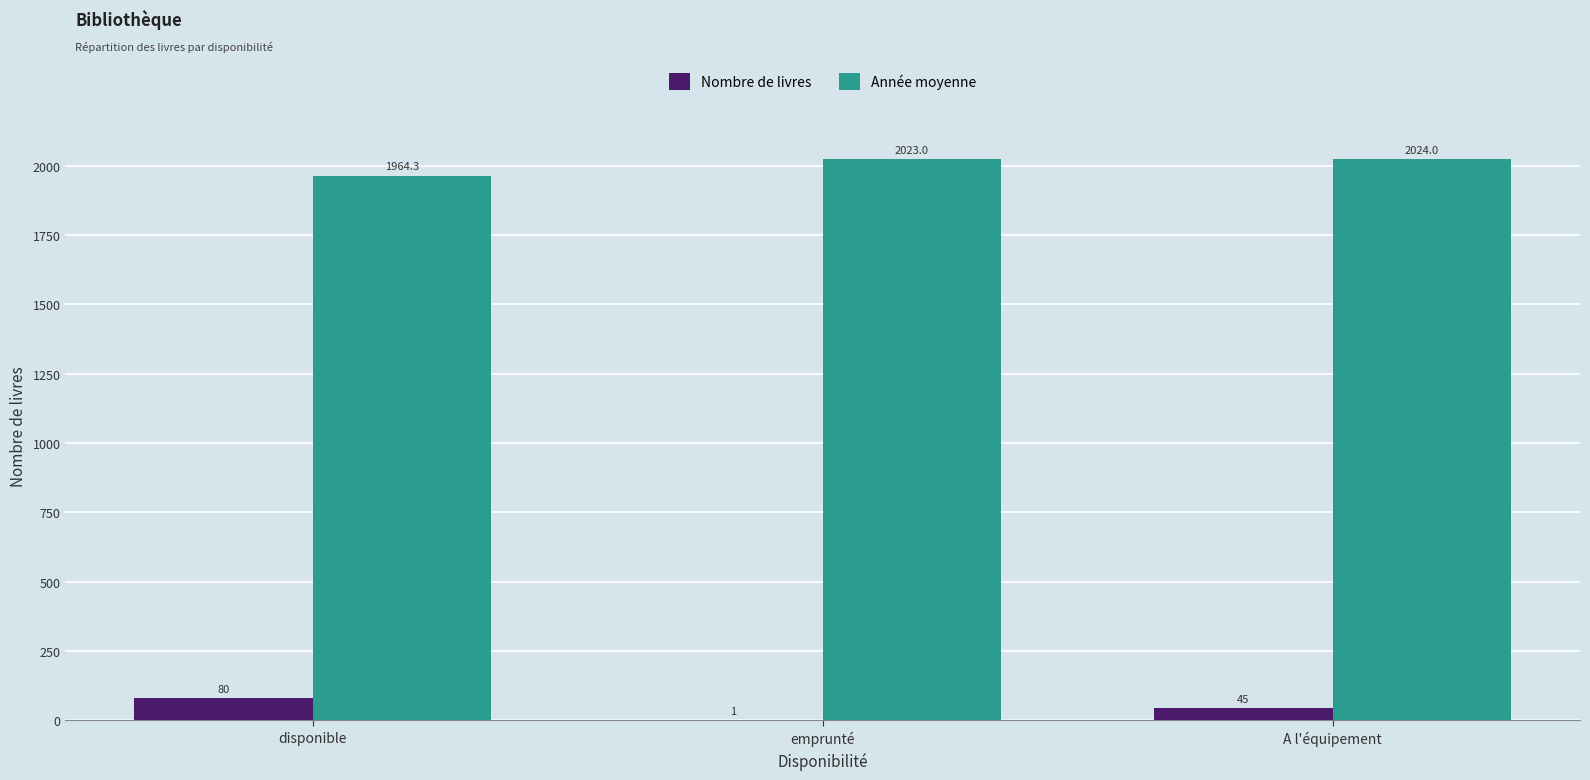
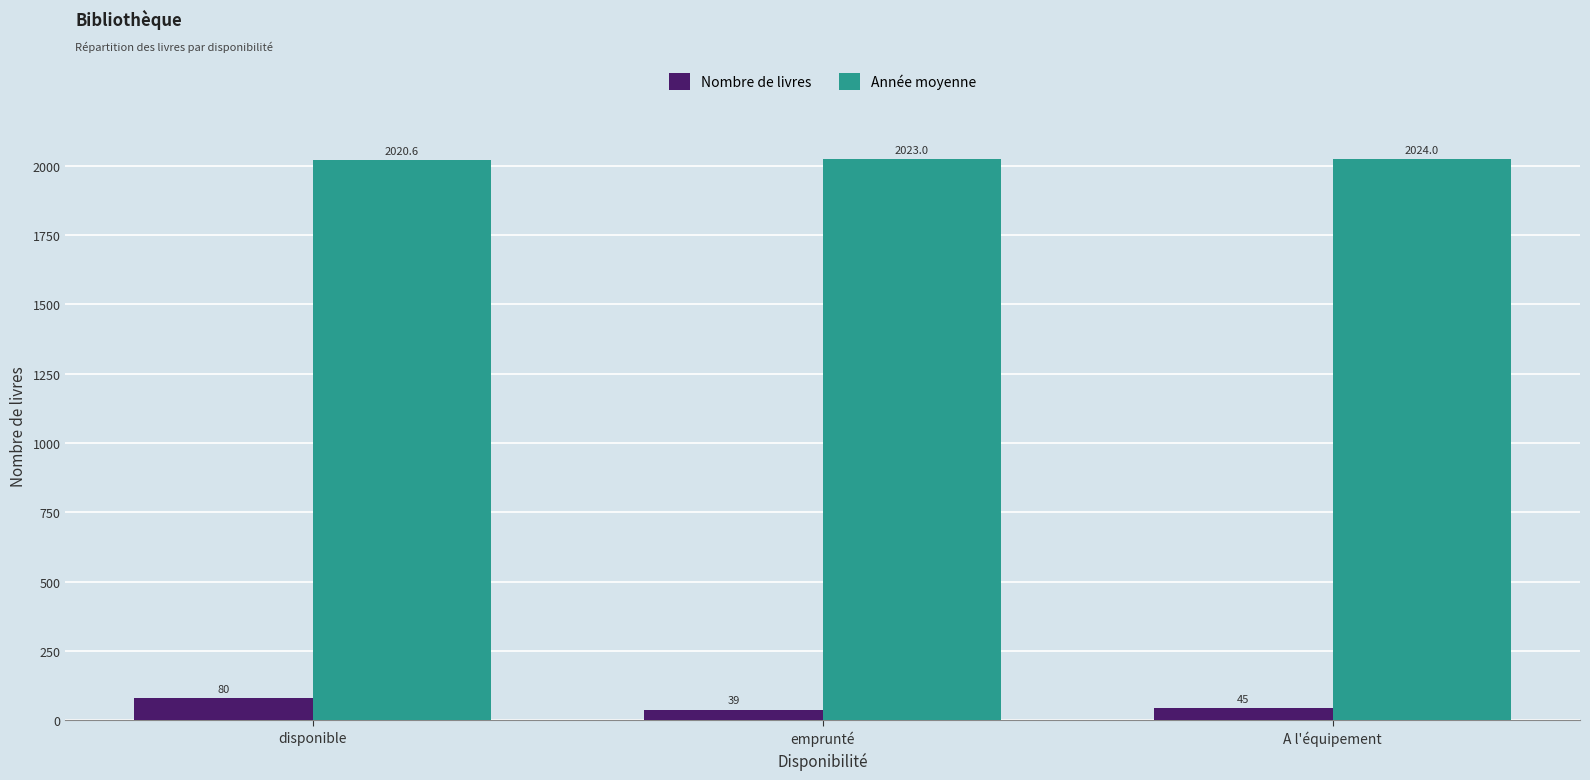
Année moyenne, disponible: 1964.3 -> 2020.6
Nombre de livres, emprunté: 1 -> 39
